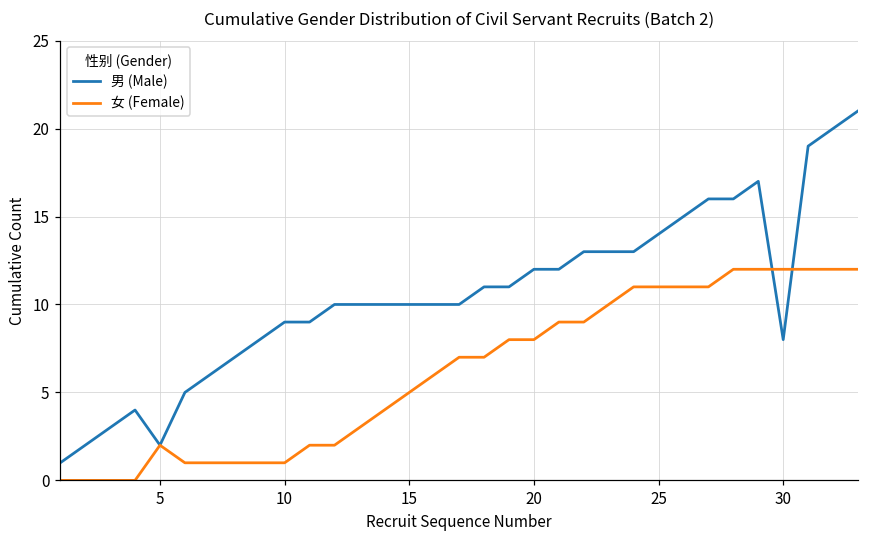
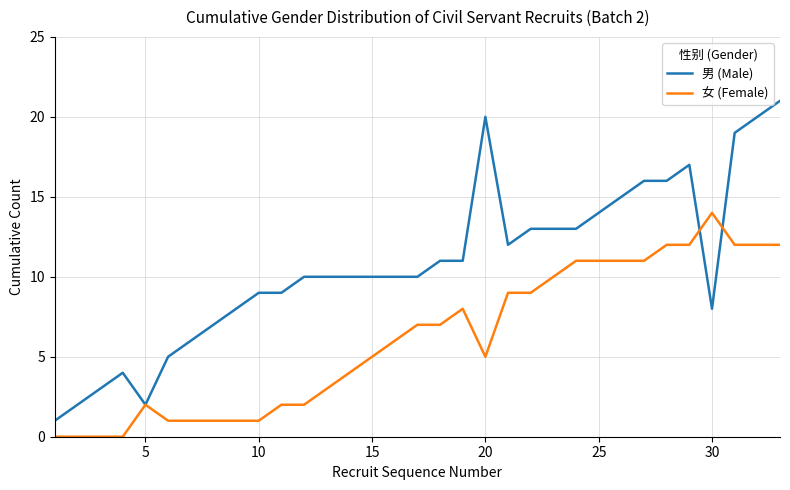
男 (Male), 20: 12 -> 20
女 (Female), 20: 8 -> 5
女 (Female), 30: 12 -> 14
